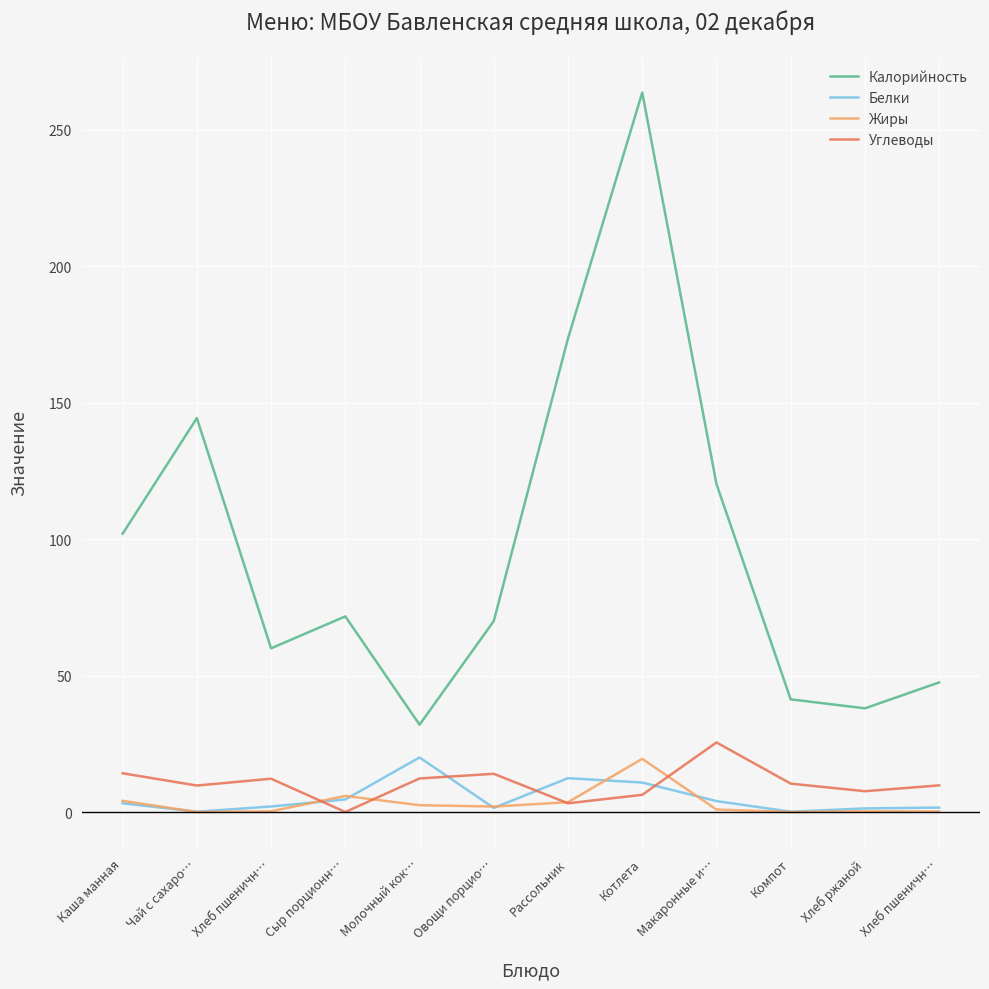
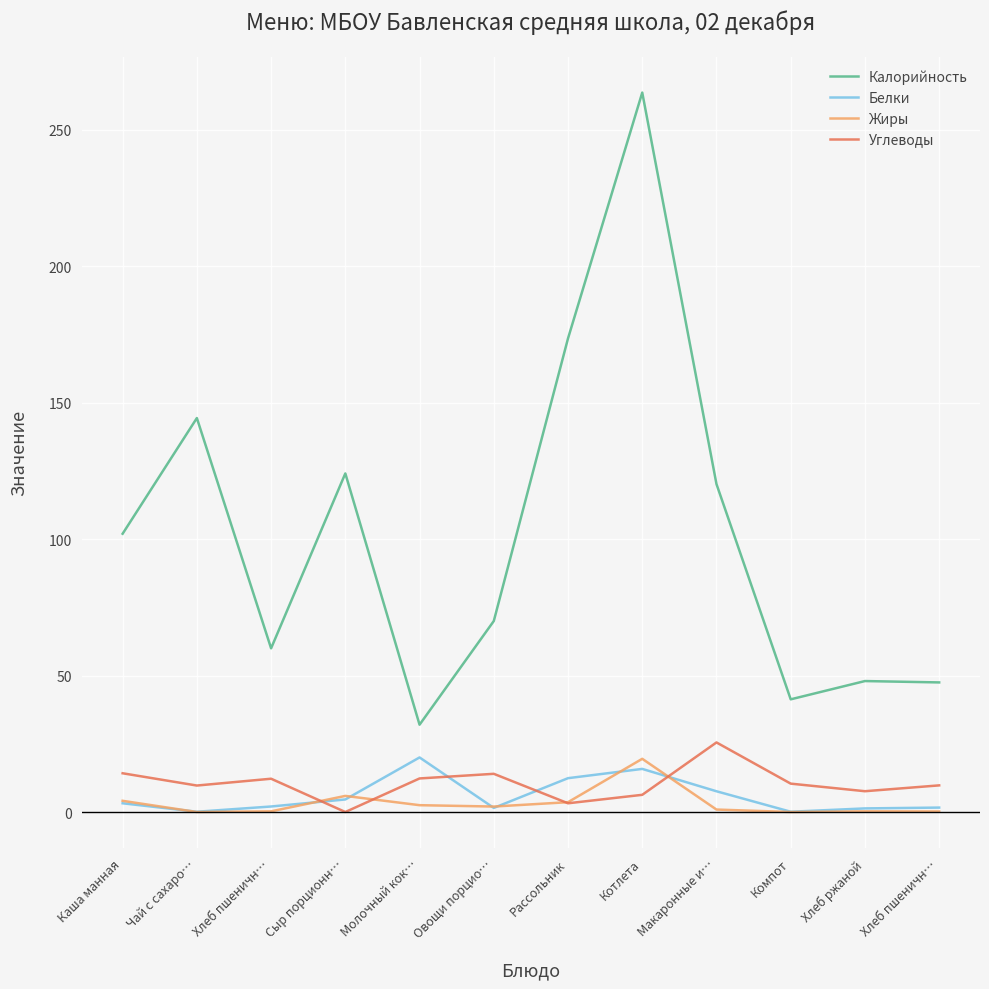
Калорийность, Сыр порционн…: 72 -> 124
Белки, Котлета: 11 -> 16
Белки, Макаронные и…: 4 -> 8
Калорийность, Хлеб ржаной: 38 -> 48
